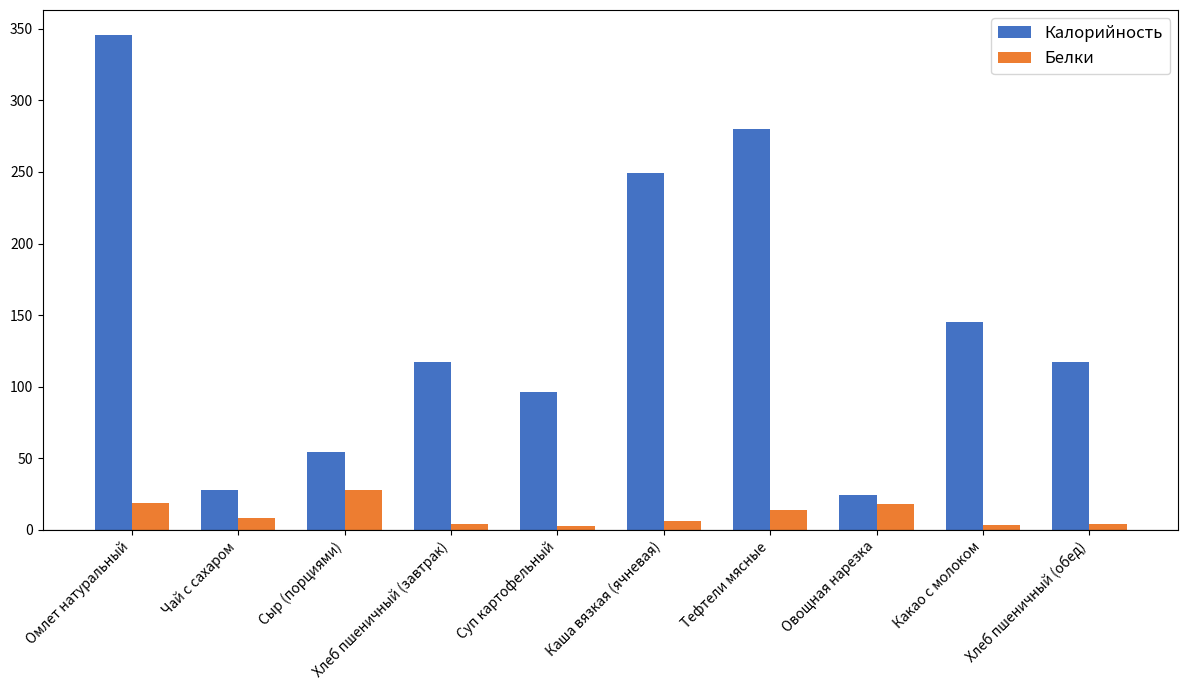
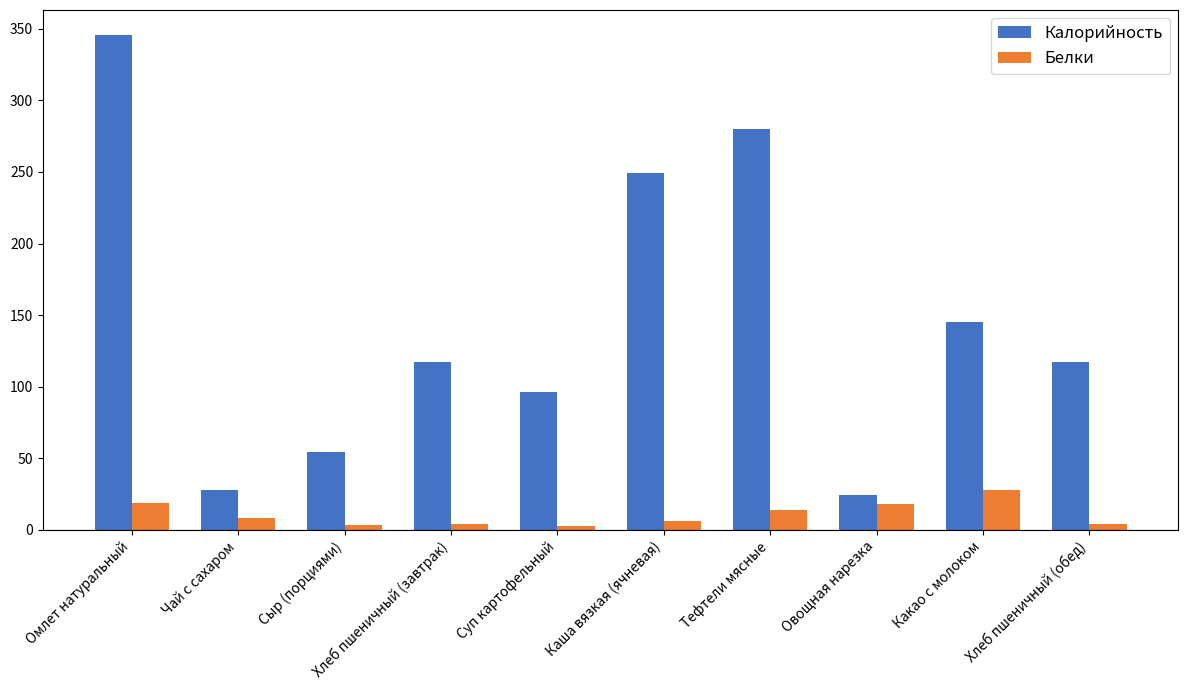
Белки, Сыр (порциями): 28 -> 3
Белки, Какао с молоком: 4 -> 28
